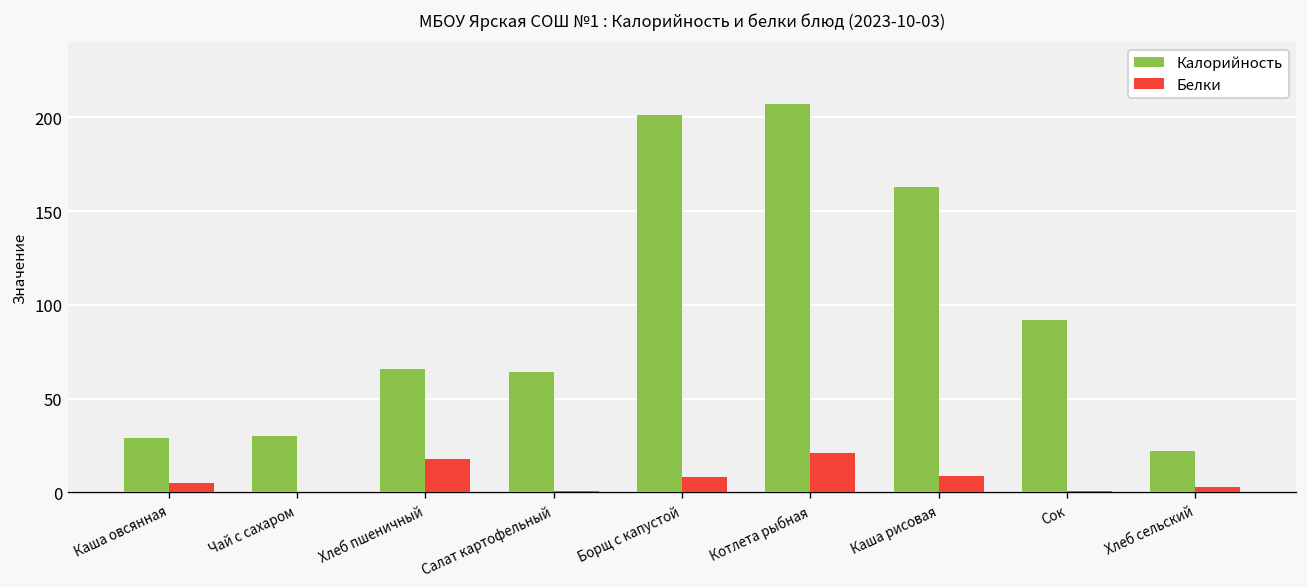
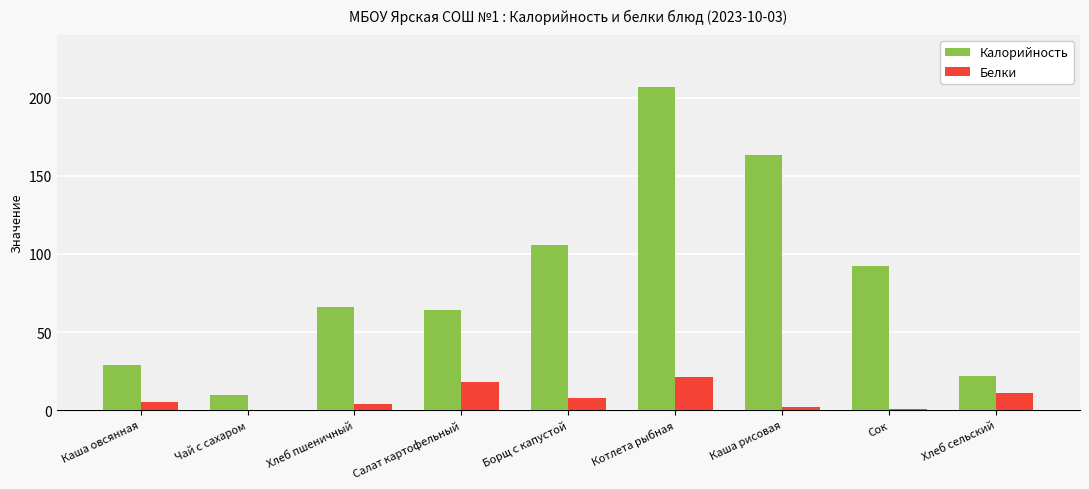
Калорийность, Чай с сахаром: 30 -> 10
Белки, Хлеб пшеничный: 18 -> 4
Белки, Салат картофельный: 1 -> 18
Калорийность, Борщ с капустой: 201 -> 106
Белки, Каша рисовая: 9 -> 2
Белки, Хлеб сельский: 3 -> 11
